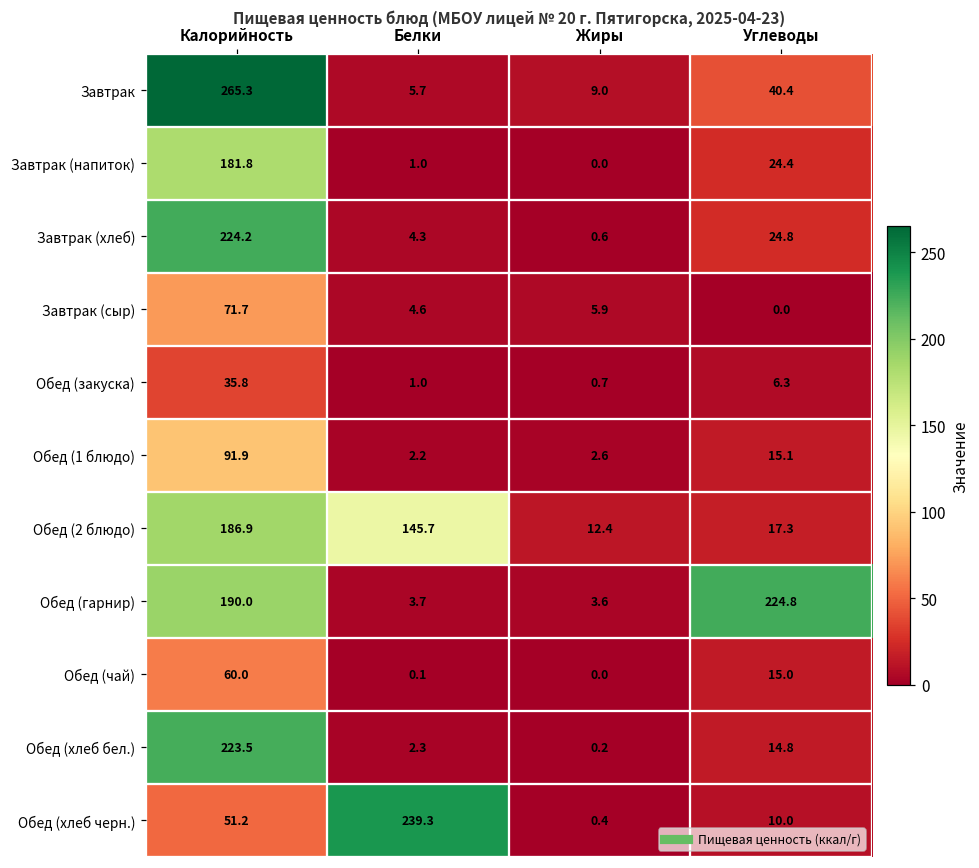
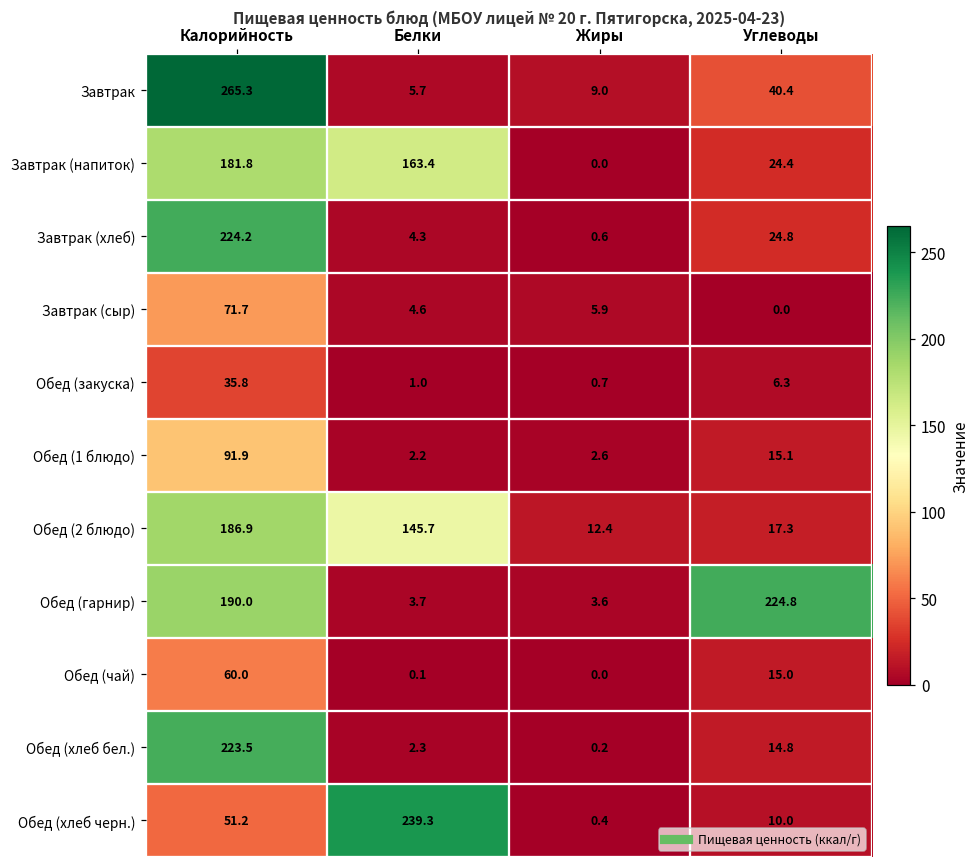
Завтрак (напиток), Белки: 1.0 -> 163.4
